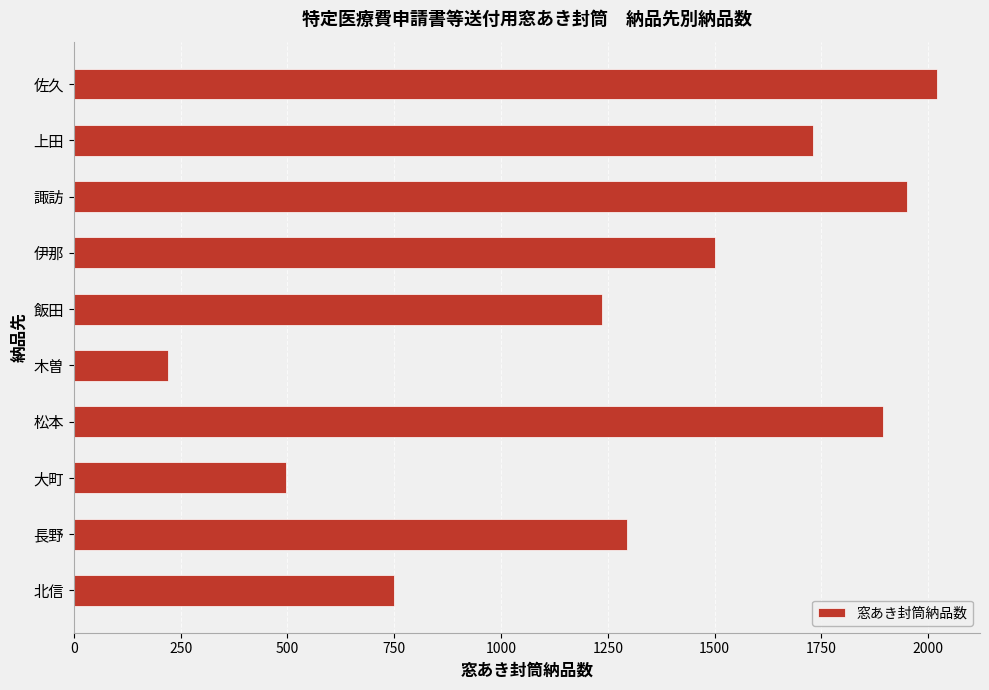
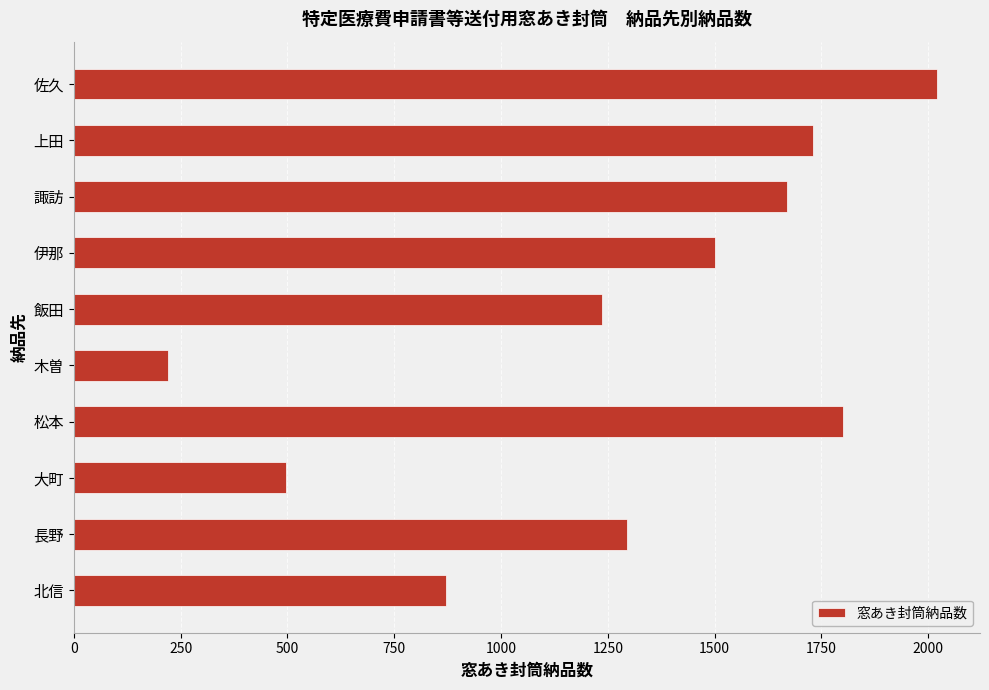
諏訪: 1950 -> 1670
松本: 1900 -> 1800
北信: 750 -> 870
